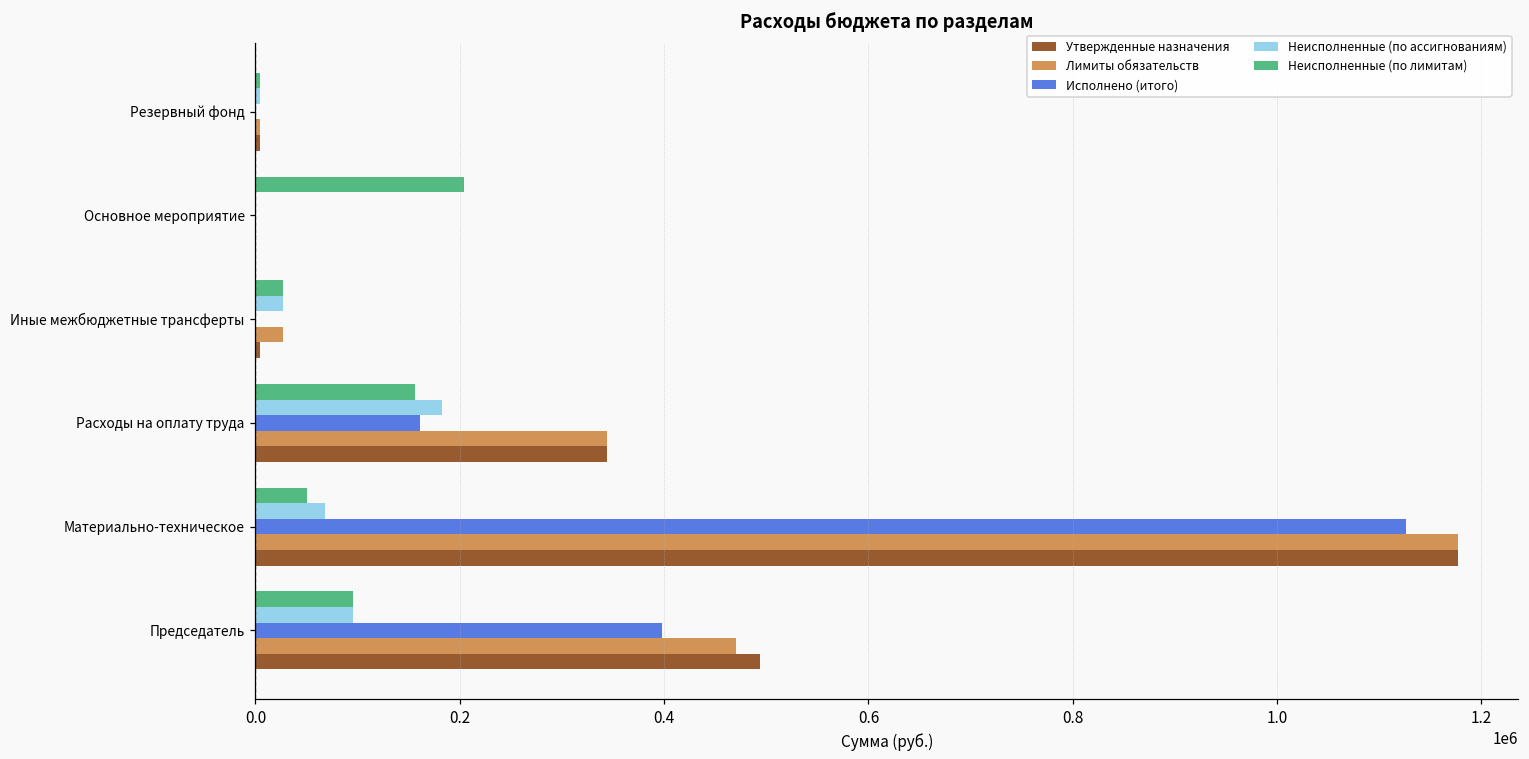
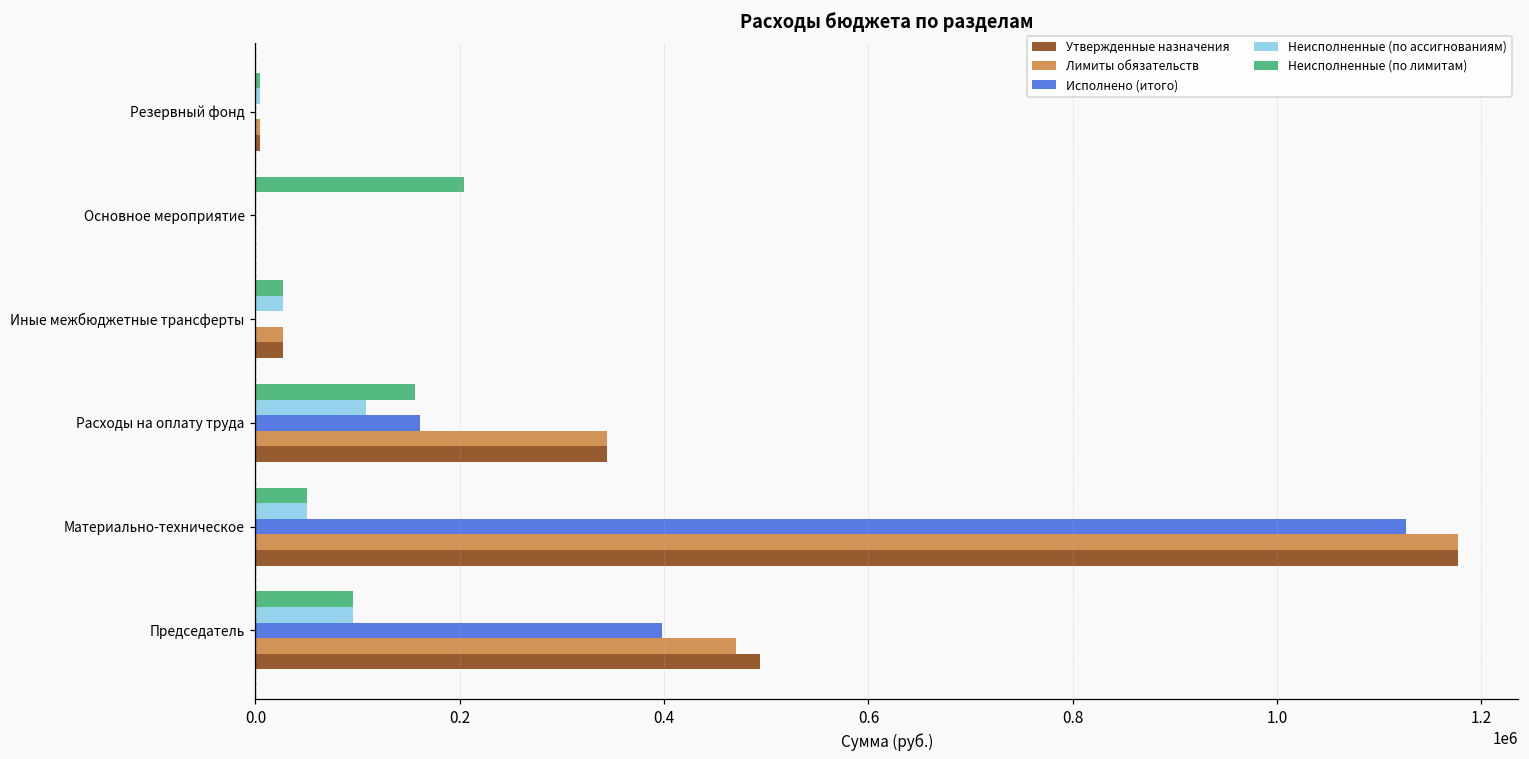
Утвержденные назначения, Иные межбюджетные трансферты: 0 -> 30000
Неисполненные (по ассигнованиям), Расходы на оплату труда: 180000 -> 110000
Неисполненные (по ассигнованиям), Материально-техническое: 70000 -> 50000
